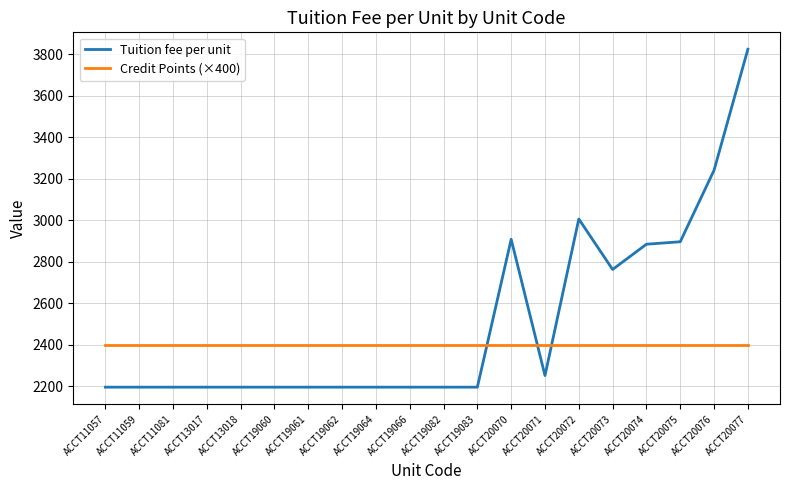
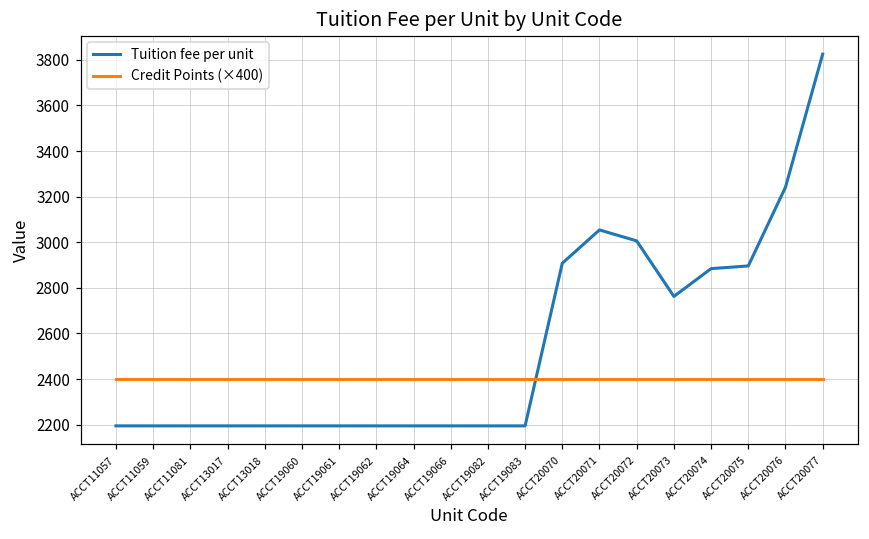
Tuition fee per unit, ACCT20071: 2250 -> 3050
